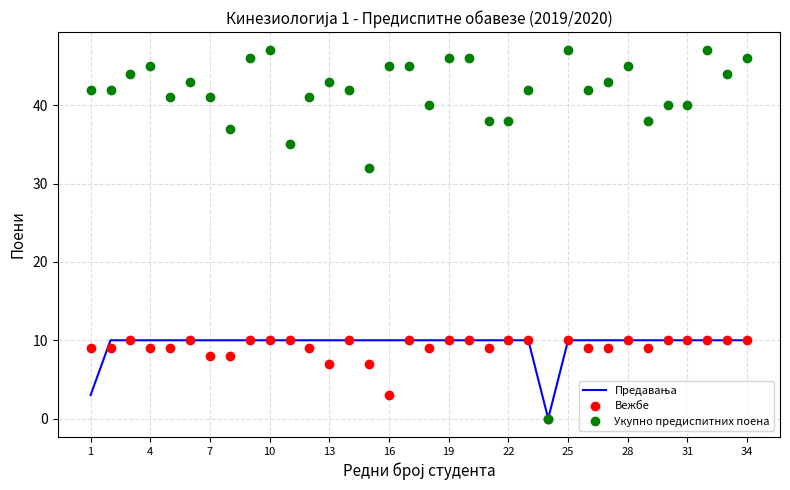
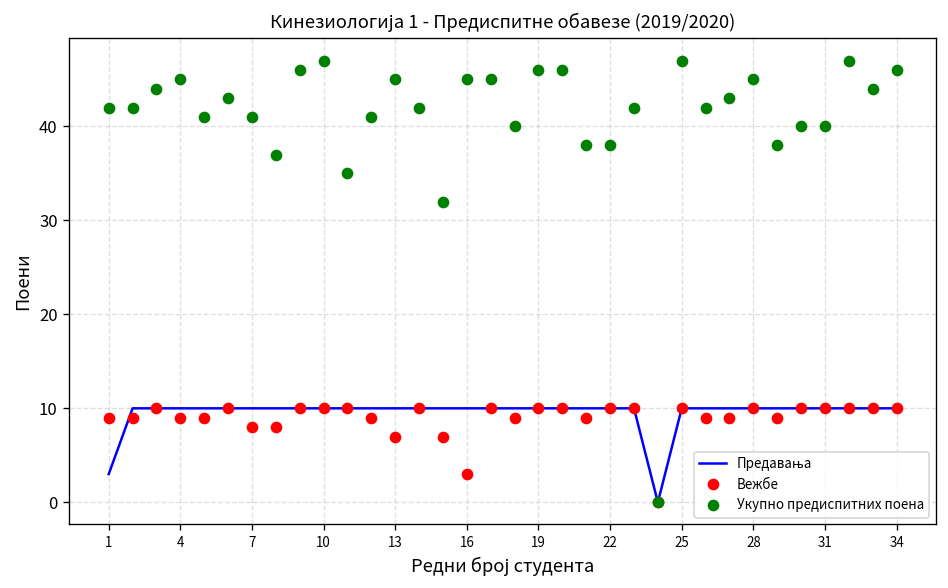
Укупно предиспитних поена, 13: 43 -> 45
